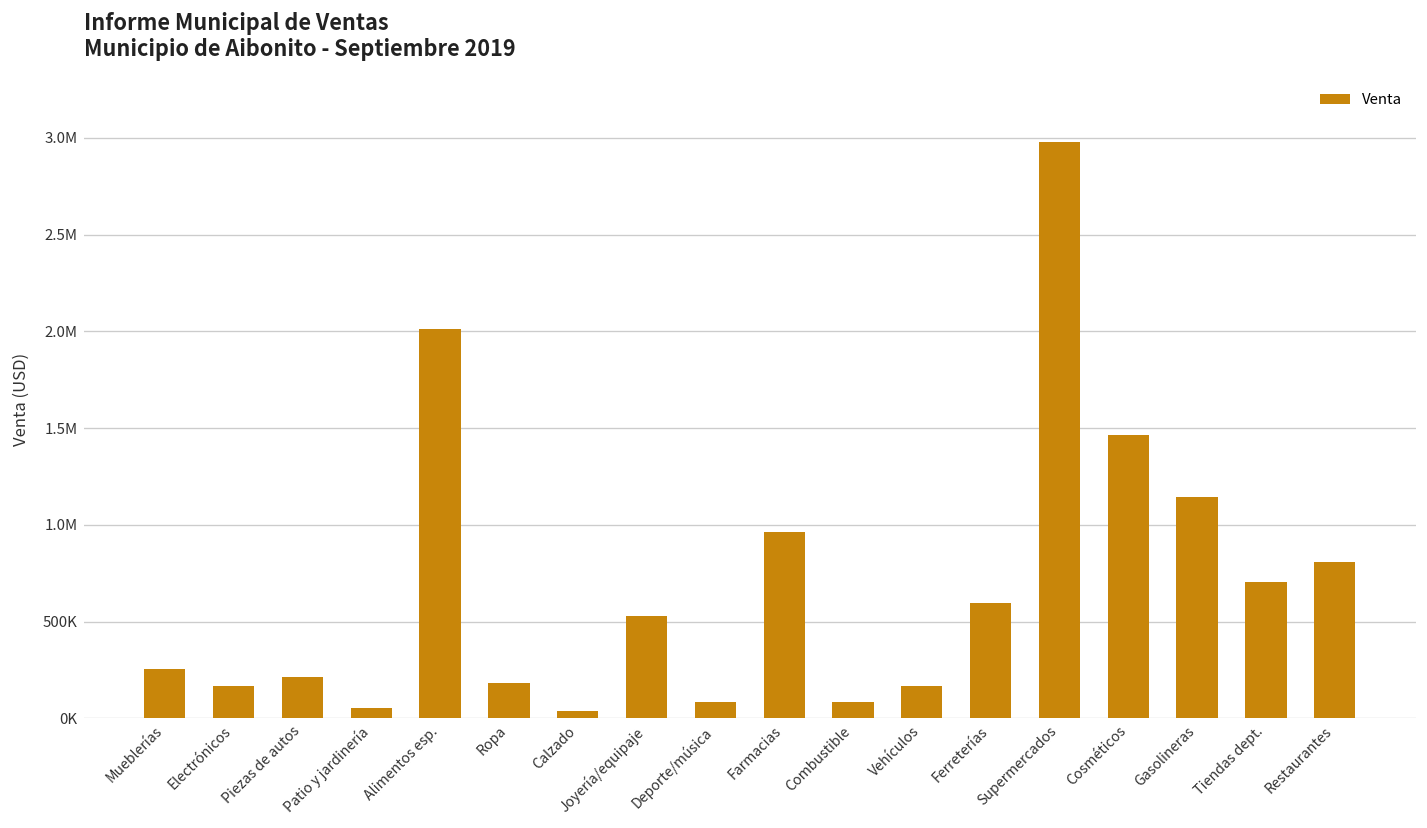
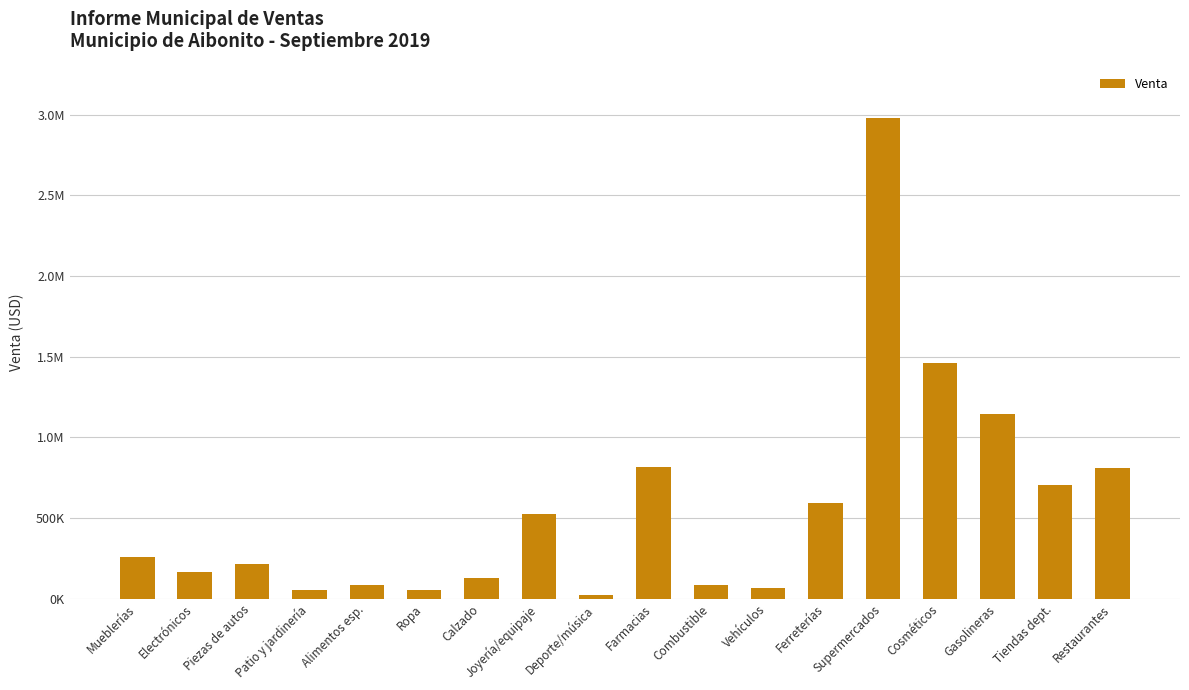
Alimentos esp.: 2010000 -> 90000
Ropa: 180000 -> 50000
Calzado: 40000 -> 130000
Deporte/música: 90000 -> 20000
Farmacias: 960000 -> 820000
Vehículos: 170000 -> 70000
